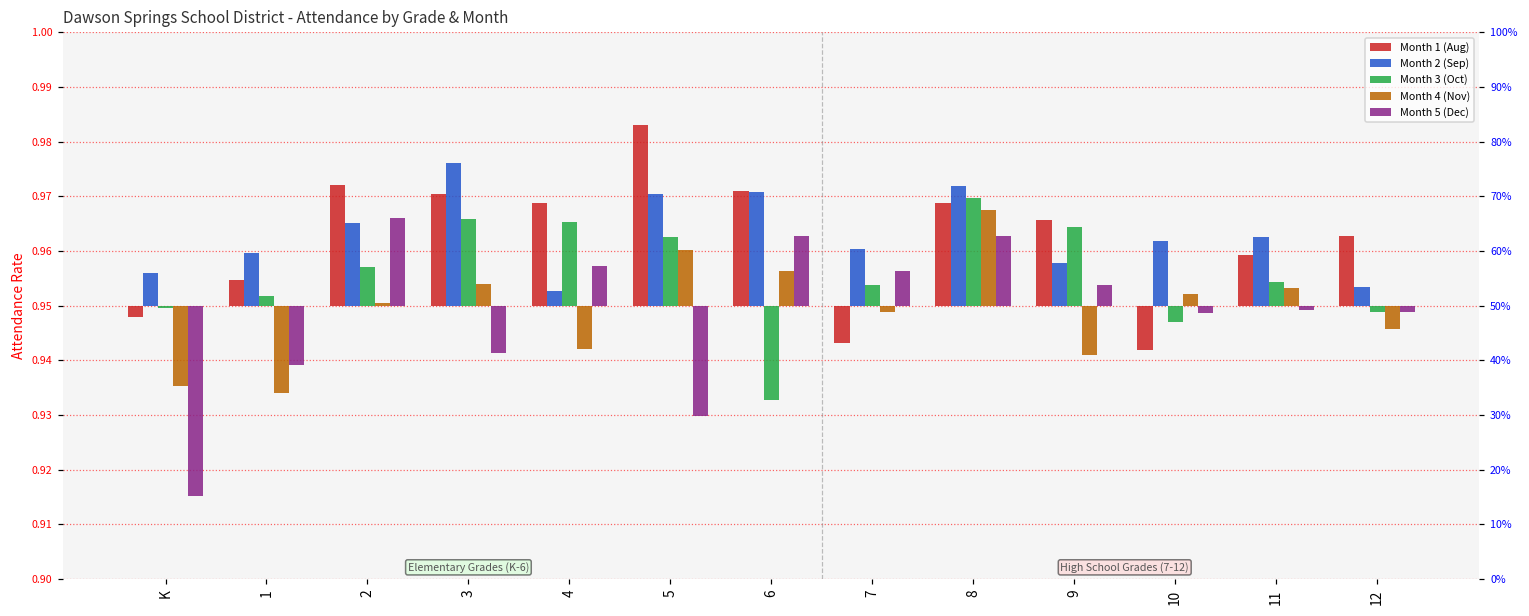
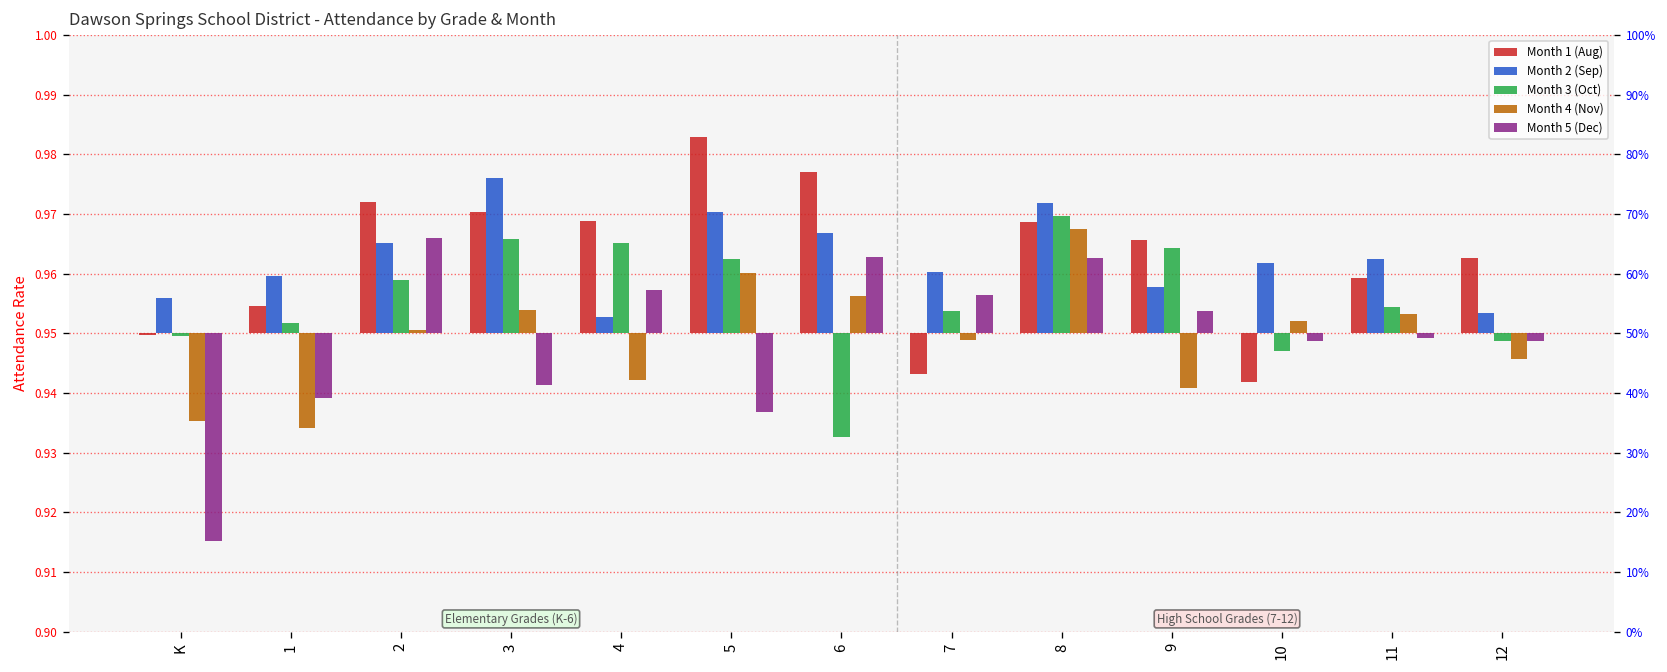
Month 1 (Aug), K: 0.948 -> 0.950
Month 3 (Oct), 2: 0.957 -> 0.959
Month 5 (Dec), 5: 0.930 -> 0.937
Month 1 (Aug), 6: 0.971 -> 0.977
Month 2 (Sep), 6: 0.971 -> 0.967
